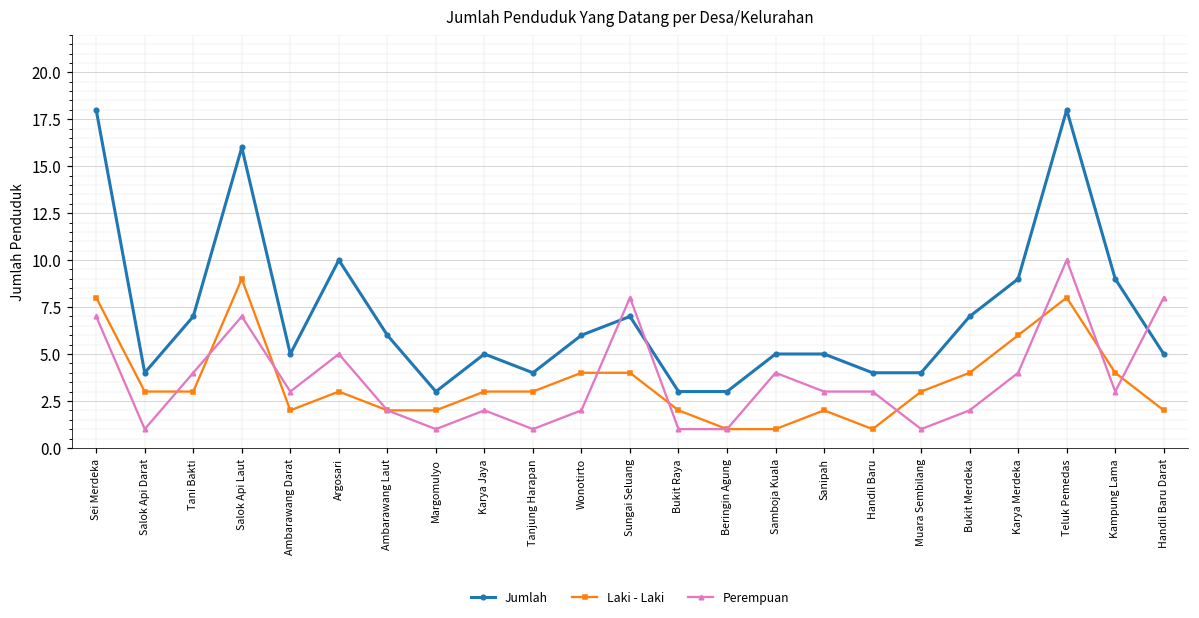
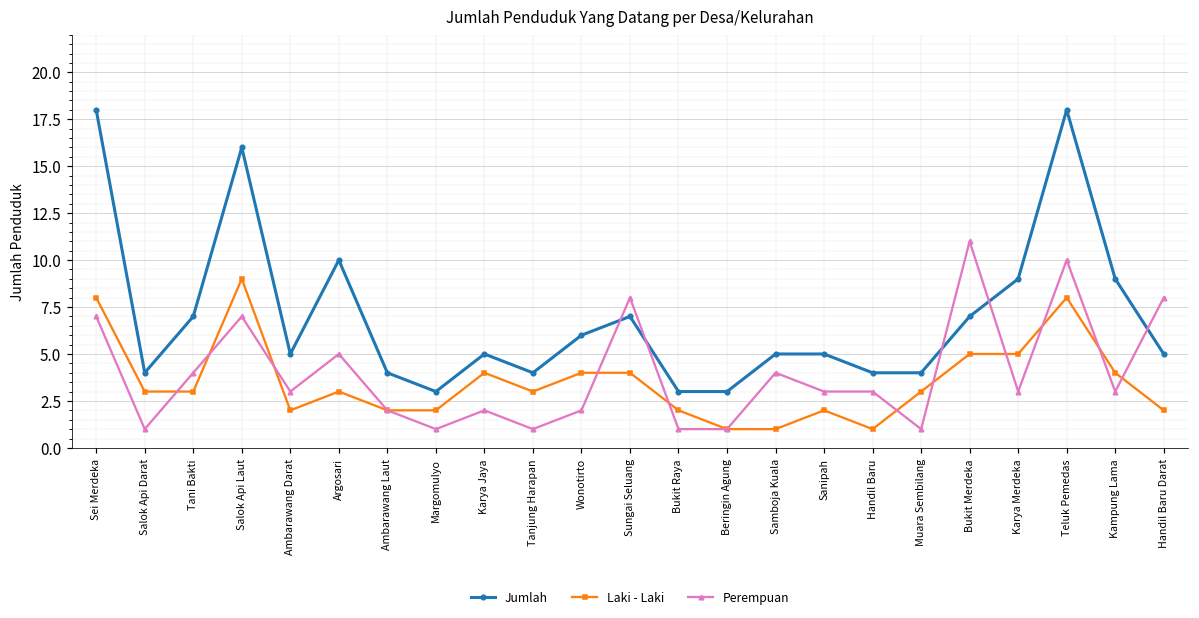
Jumlah, Ambarawang Laut: 6 -> 4
Laki - Laki, Karya Jaya: 3 -> 4
Laki - Laki, Bukit Merdeka: 4 -> 5
Perempuan, Bukit Merdeka: 2 -> 11
Laki - Laki, Karya Merdeka: 6 -> 5
Perempuan, Karya Merdeka: 4 -> 3
